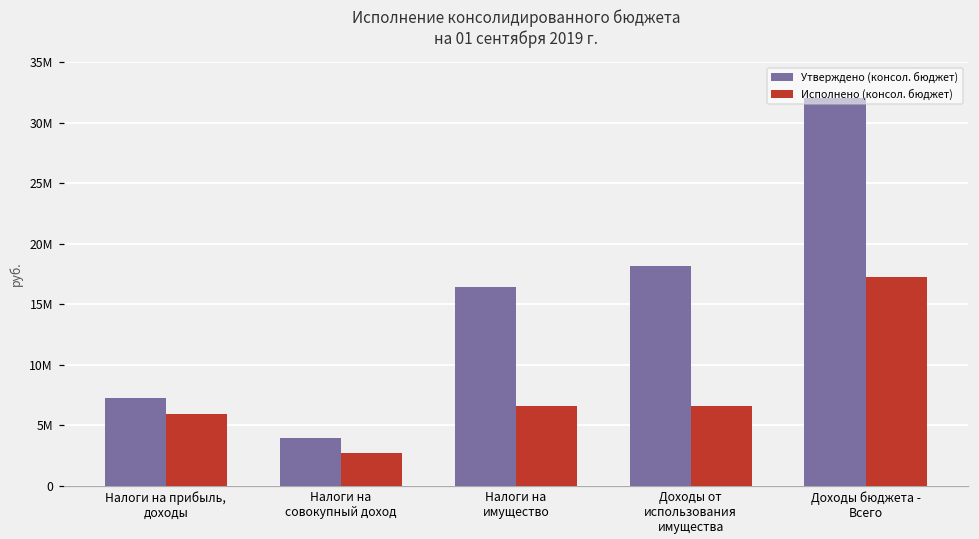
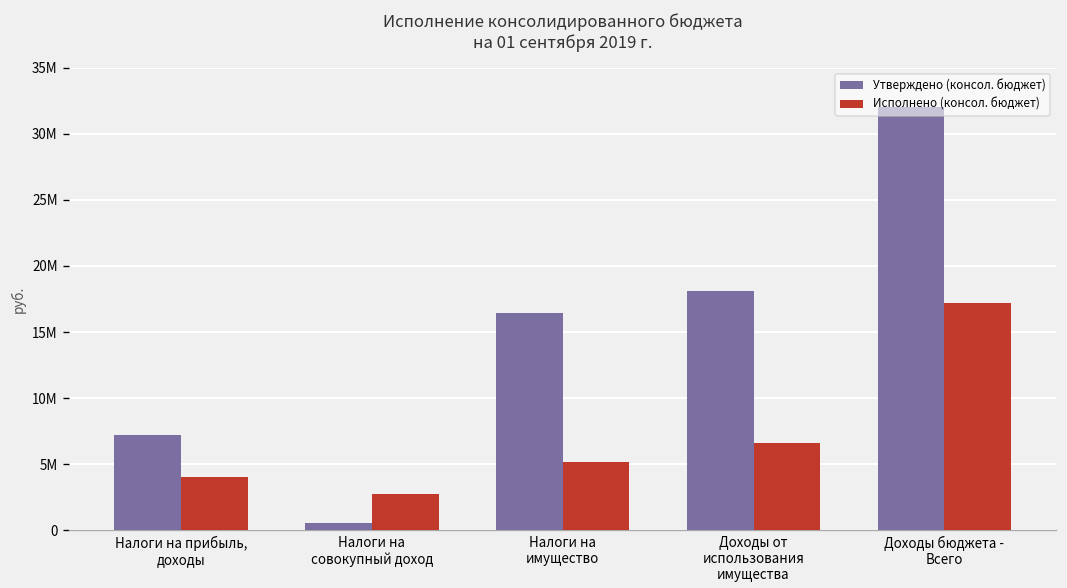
Исполнено (консол. бюджет), Налоги на прибыль, доходы: 6000000 -> 4000000
Утверждено (консол. бюджет), Налоги на совокупный доход: 4000000 -> 500000
Исполнено (консол. бюджет), Налоги на имущество: 6600000 -> 5200000
